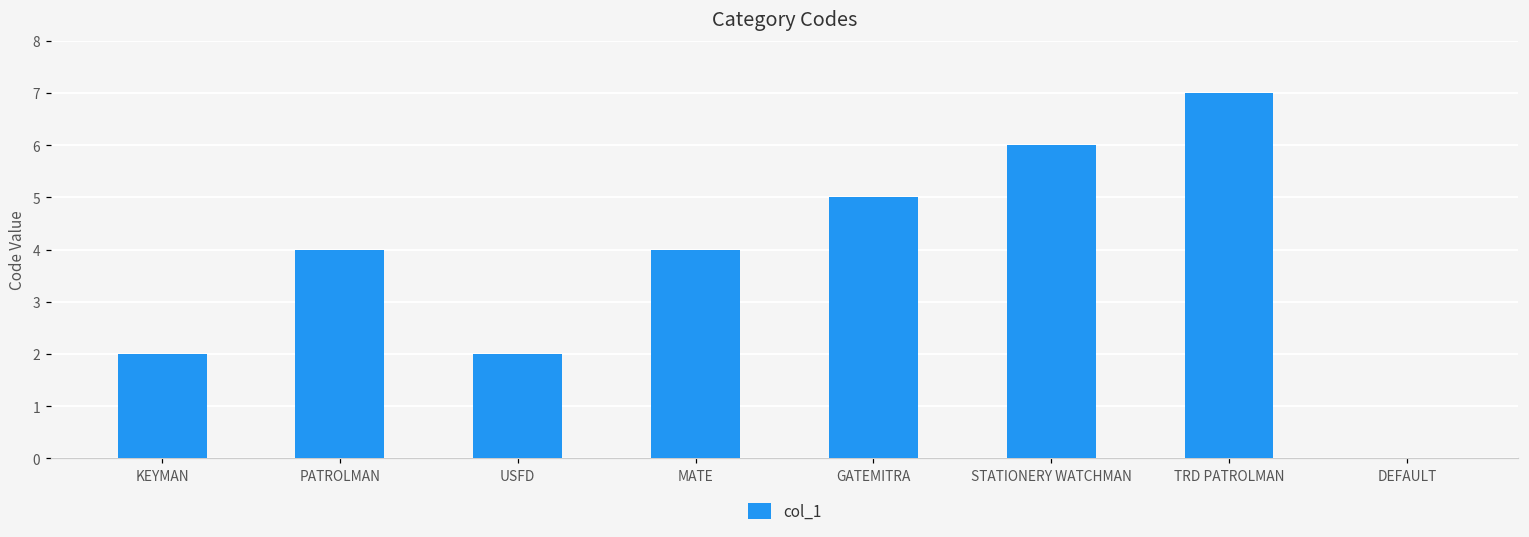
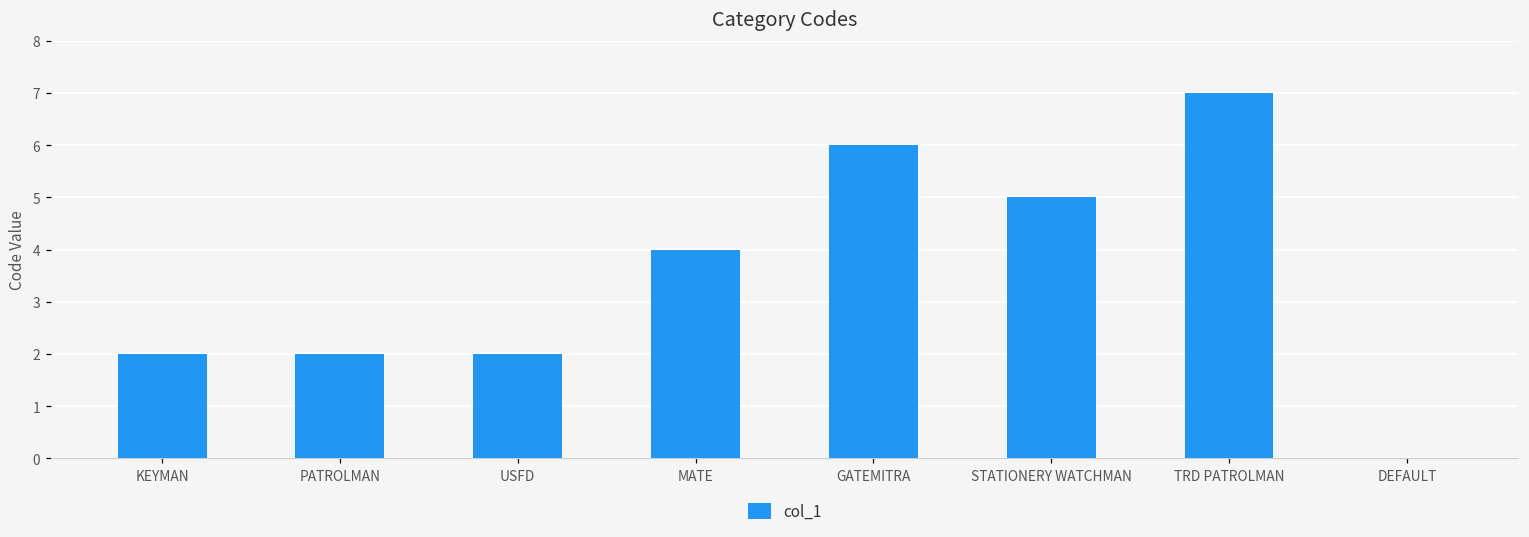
PATROLMAN: 4 -> 2
GATEMITRA: 5 -> 6
STATIONERY WATCHMAN: 6 -> 5
